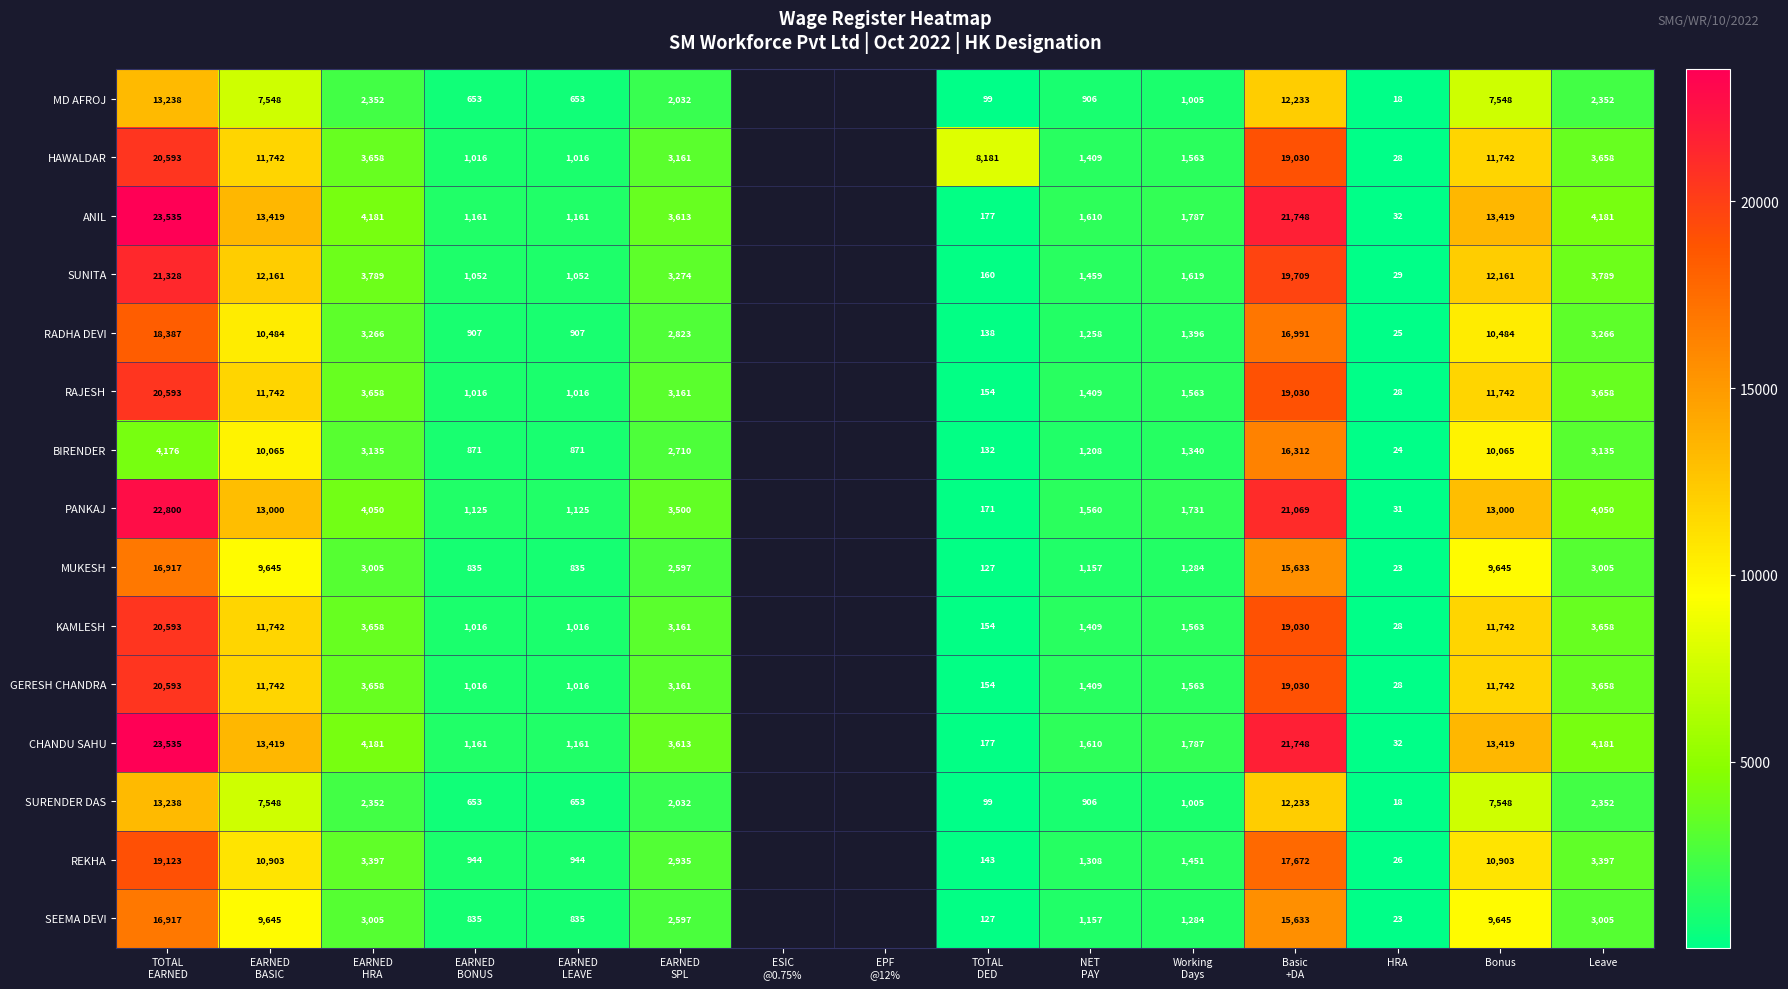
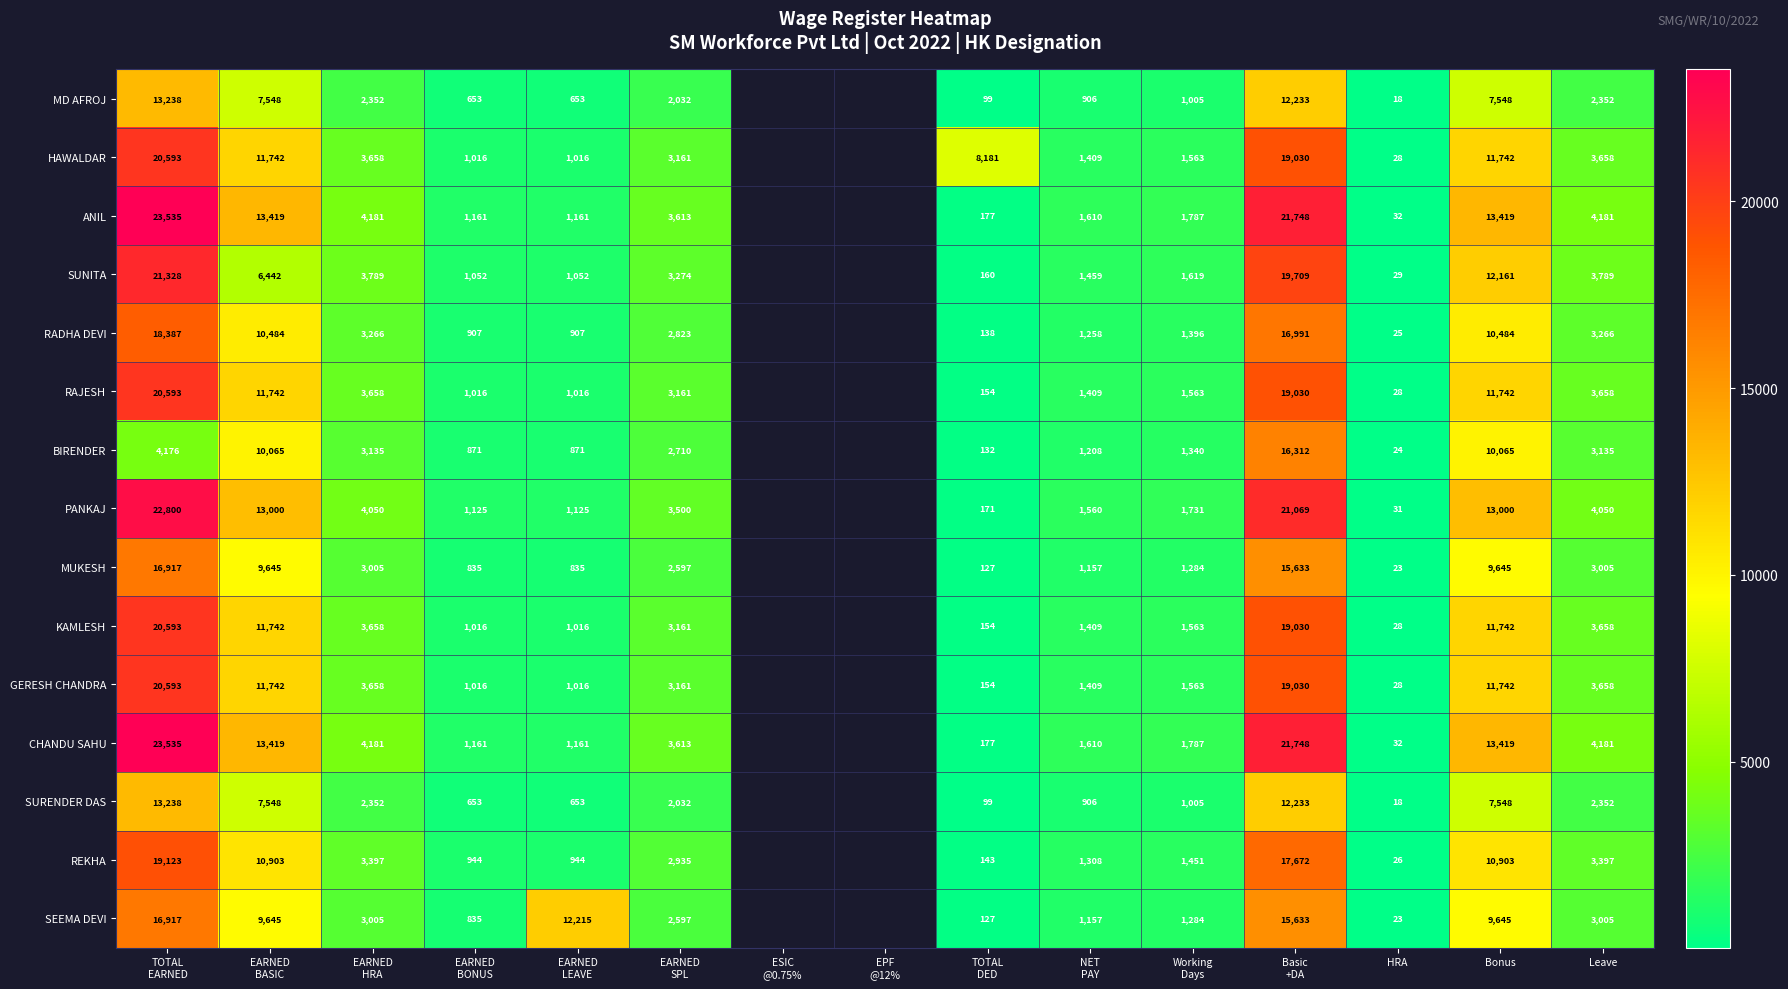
SUNITA, EARNED BASIC: 12,161 -> 6,442
SEEMA DEVI, EARNED LEAVE: 835 -> 12,215
